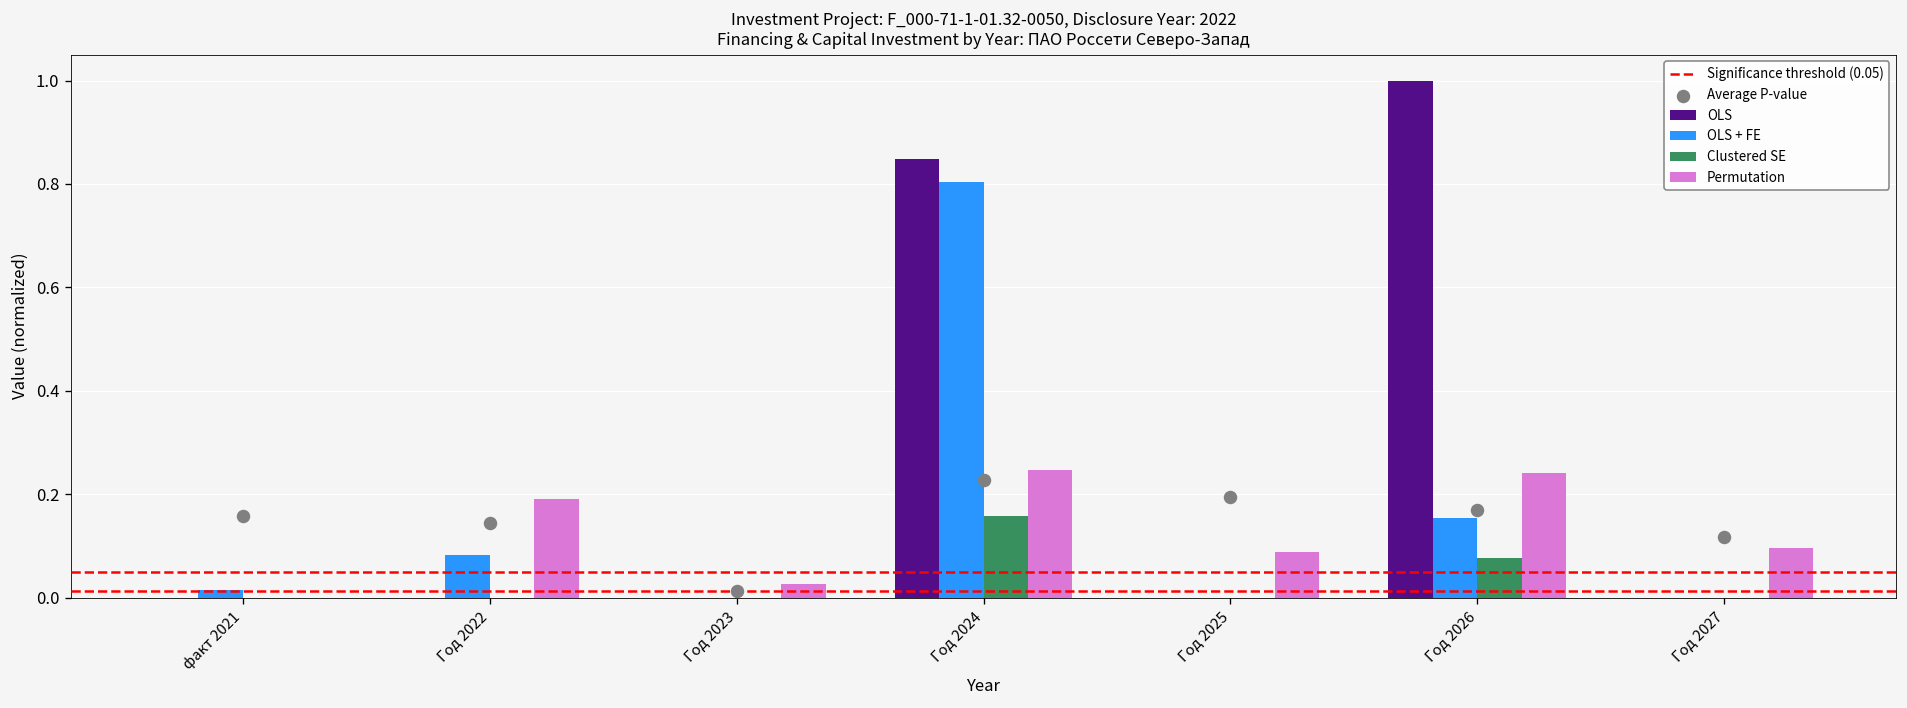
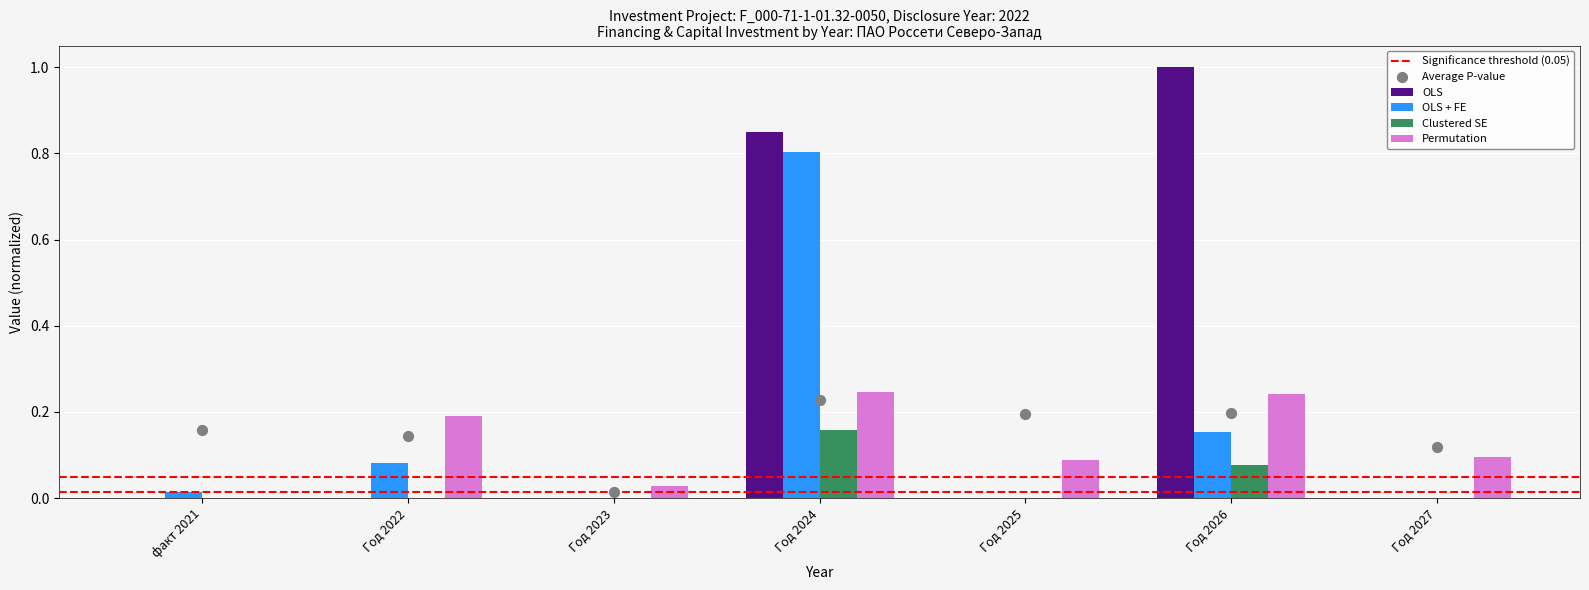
Average P-value, Год 2026: 0.17 -> 0.20
